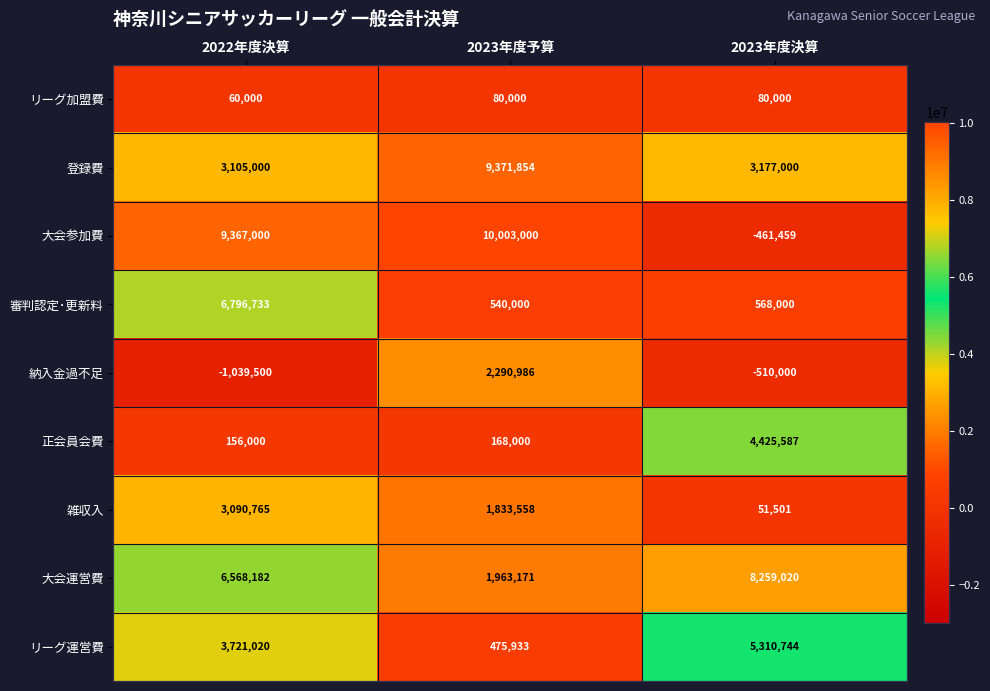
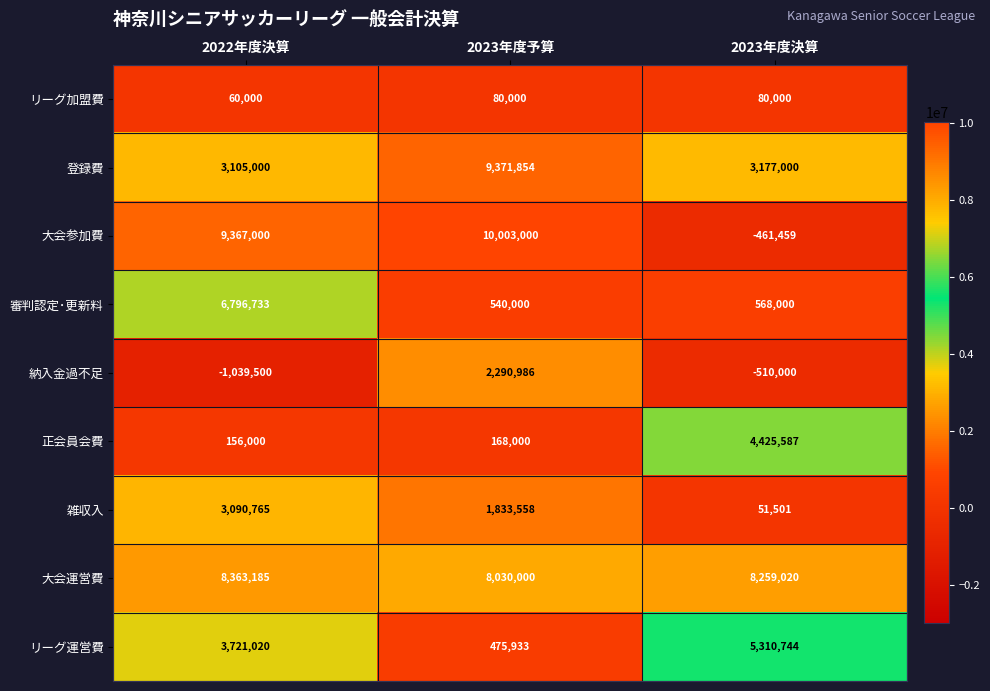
大会運営費, 2022年度決算: 6,568,182 -> 8,363,185
大会運営費, 2023年度予算: 1,963,171 -> 8,030,000
